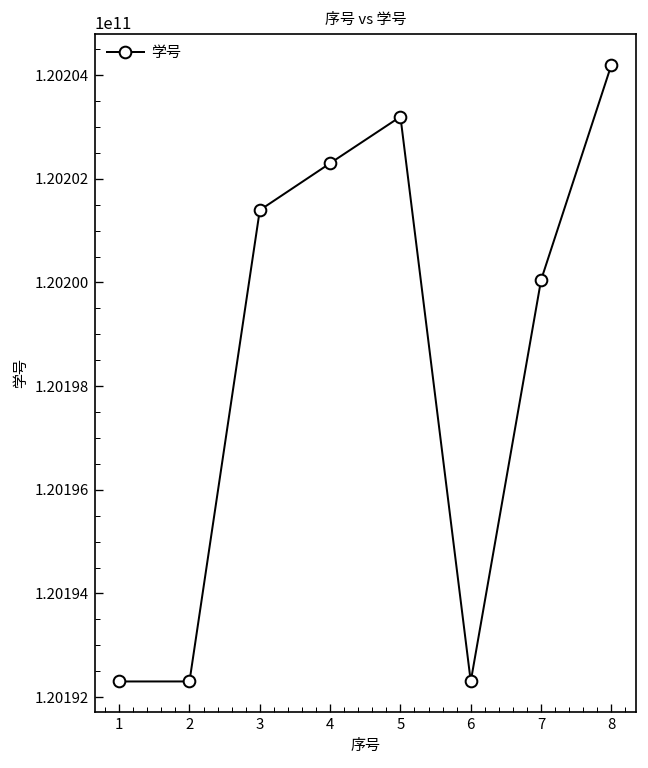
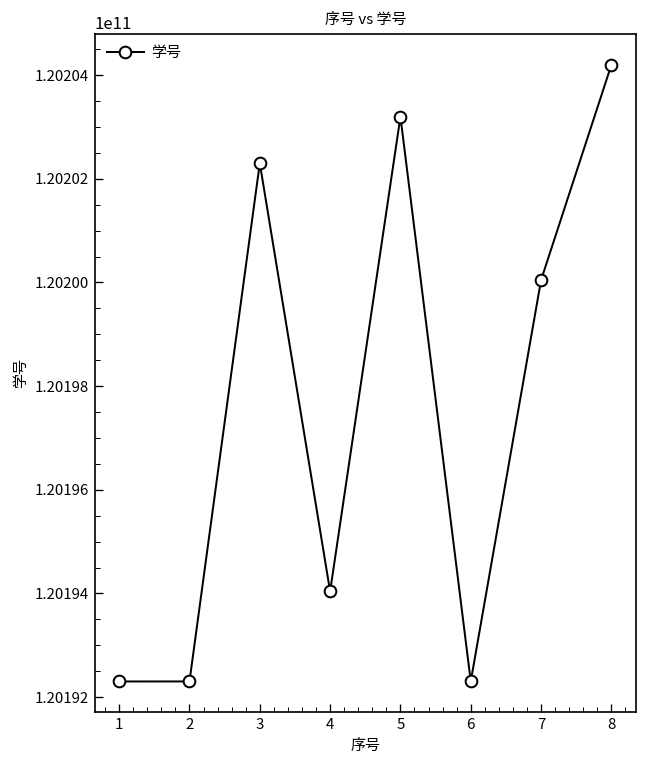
3: 120201400000 -> 120202300000
4: 120202300000 -> 120194000000
